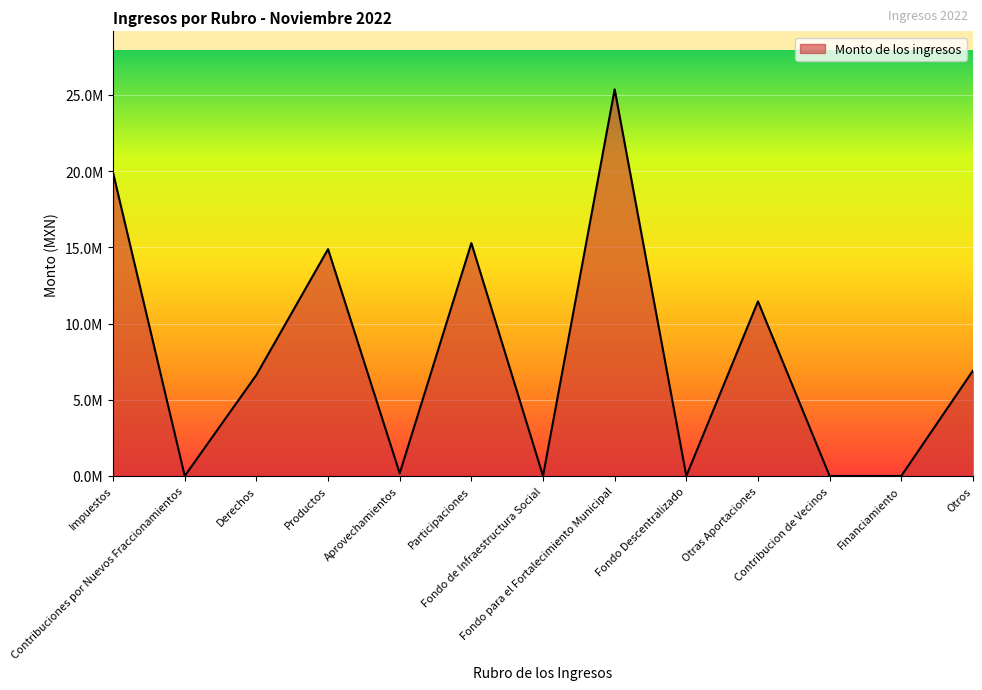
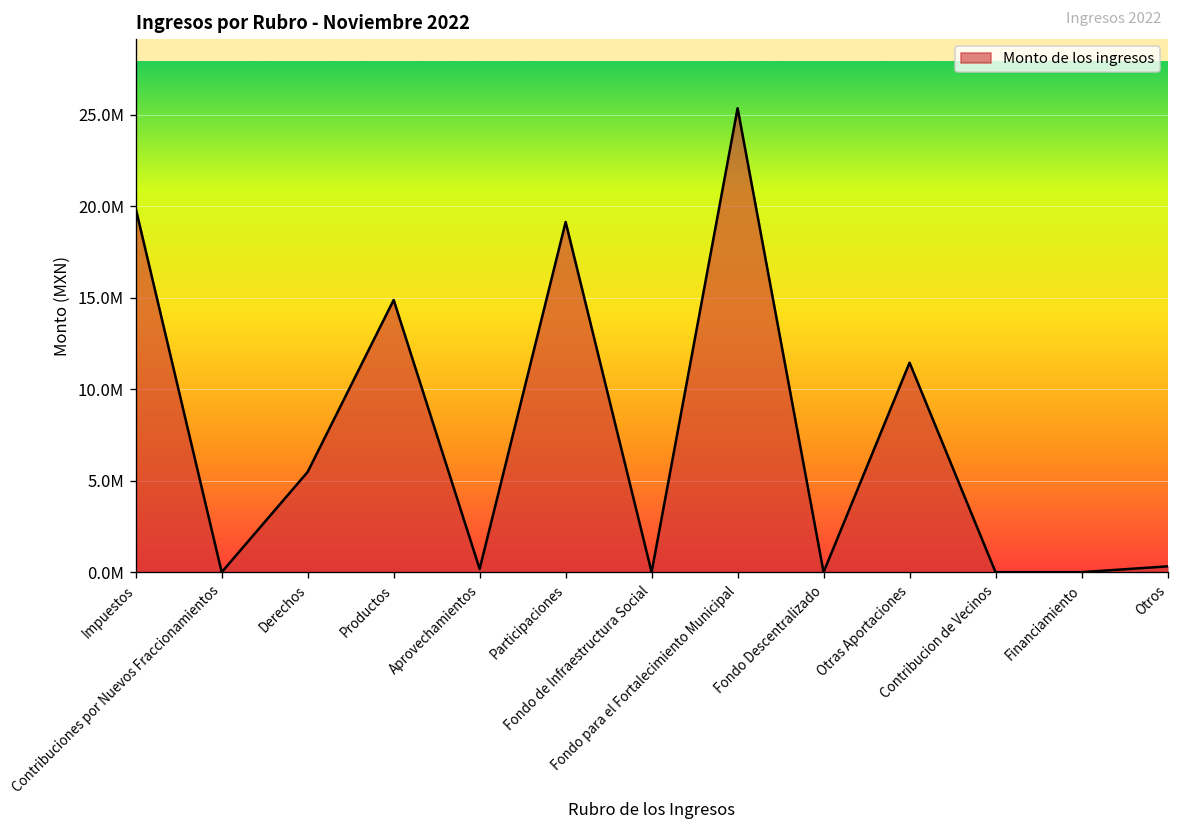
Derechos: 6600000 -> 5500000
Participaciones: 15300000 -> 19100000
Otros: 6900000 -> 300000
